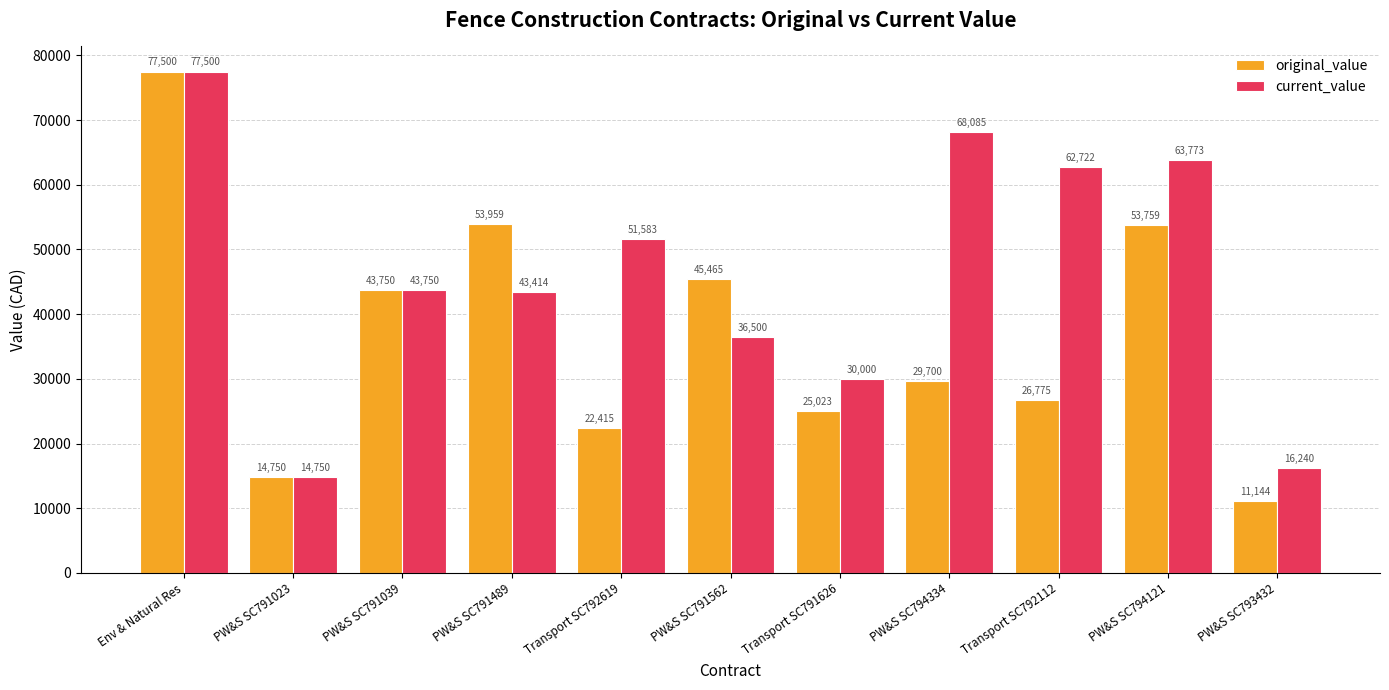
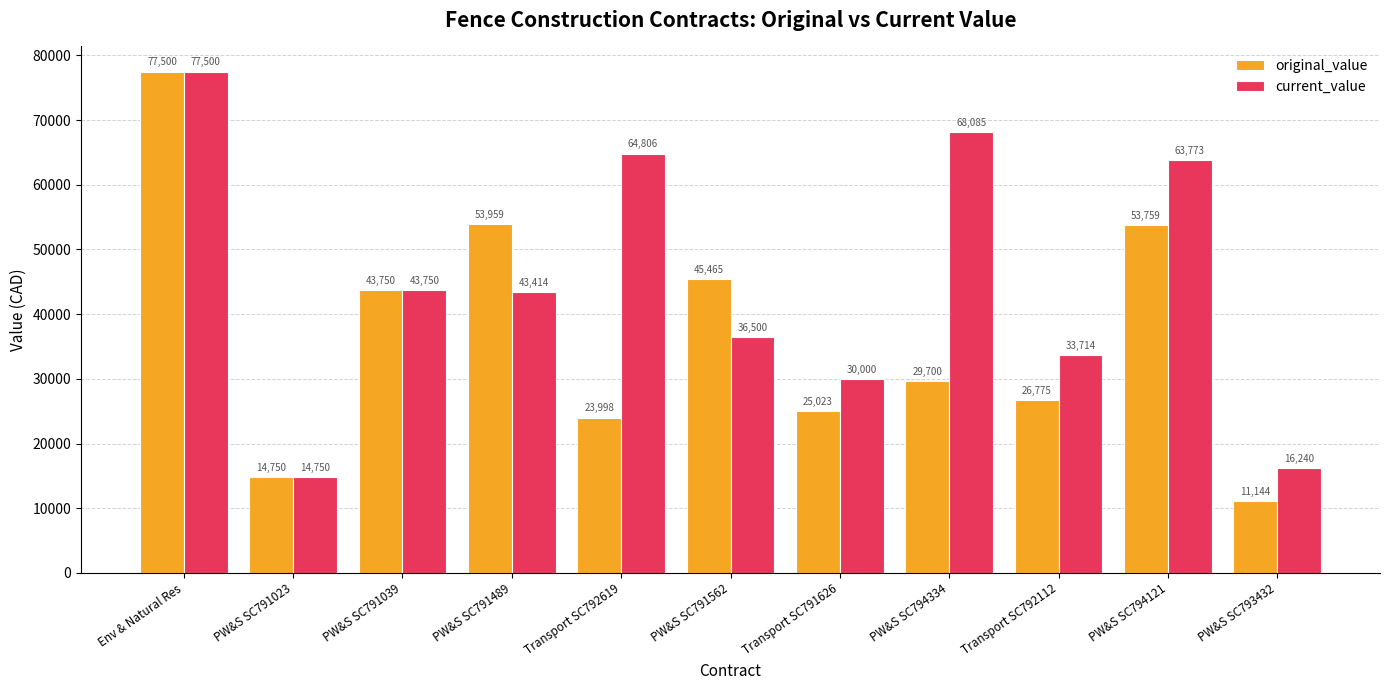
original_value, Transport SC792619: 22,415 -> 23,998
current_value, Transport SC792619: 51,583 -> 64,806
current_value, Transport SC792112: 62,722 -> 33,714
